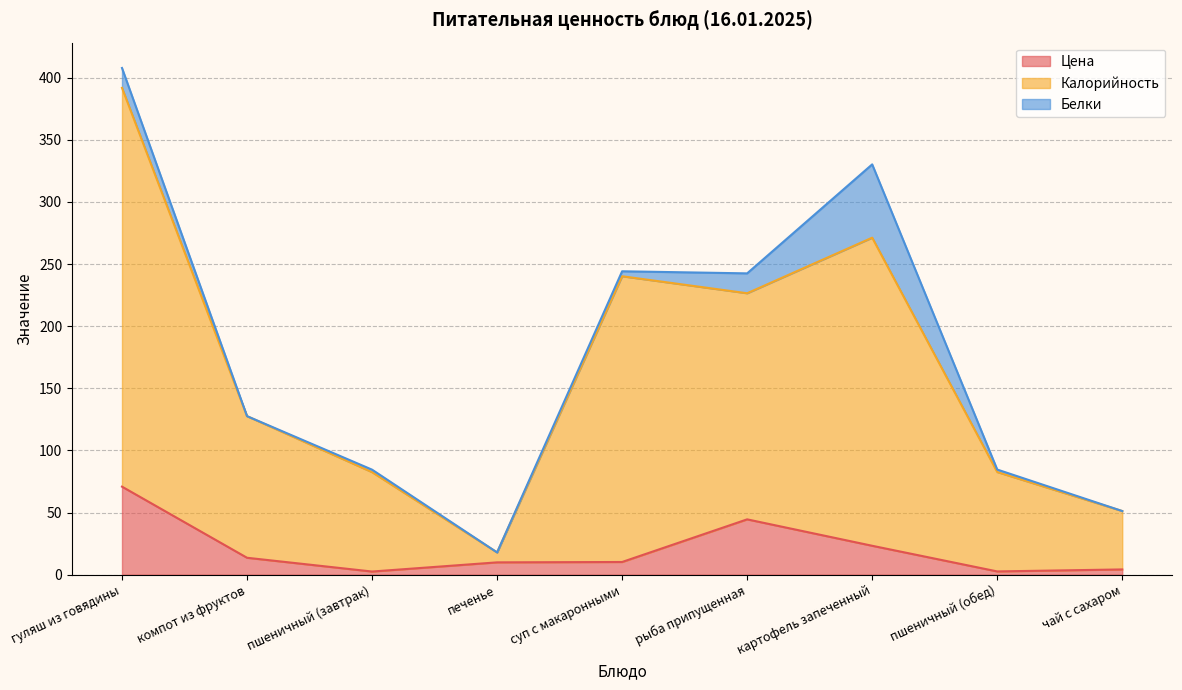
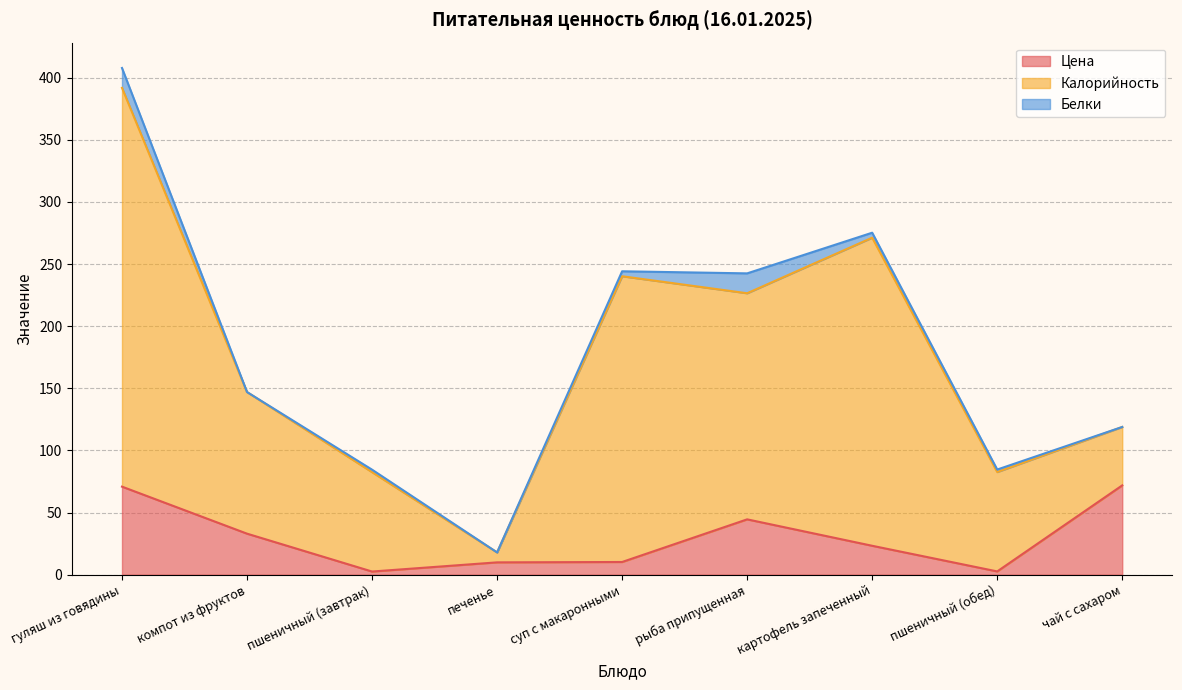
Цена, компот из фруктов: 14 -> 33
Белки, картофель запеченный: 59 -> 4
Цена, чай с сахаром: 4 -> 72
